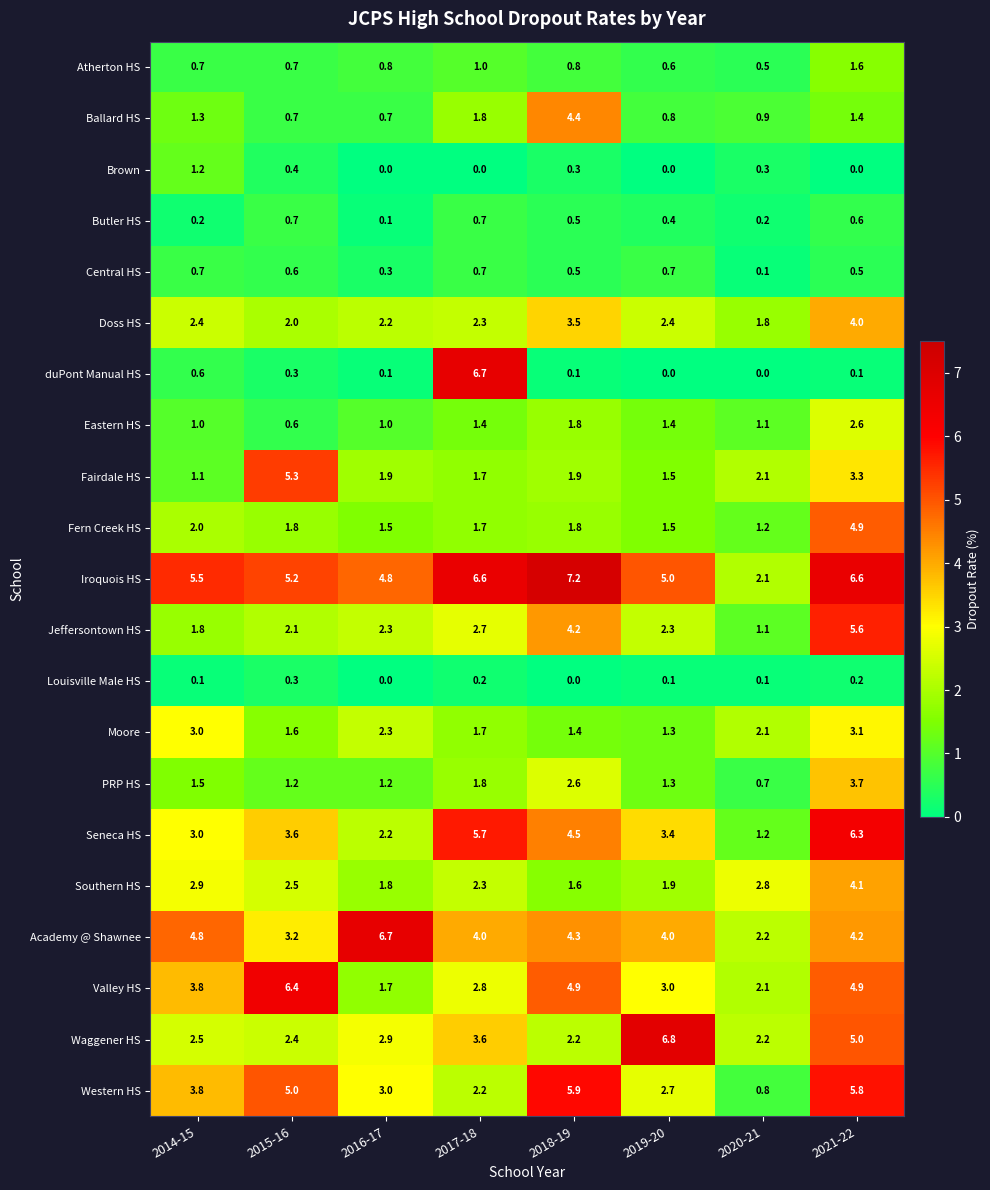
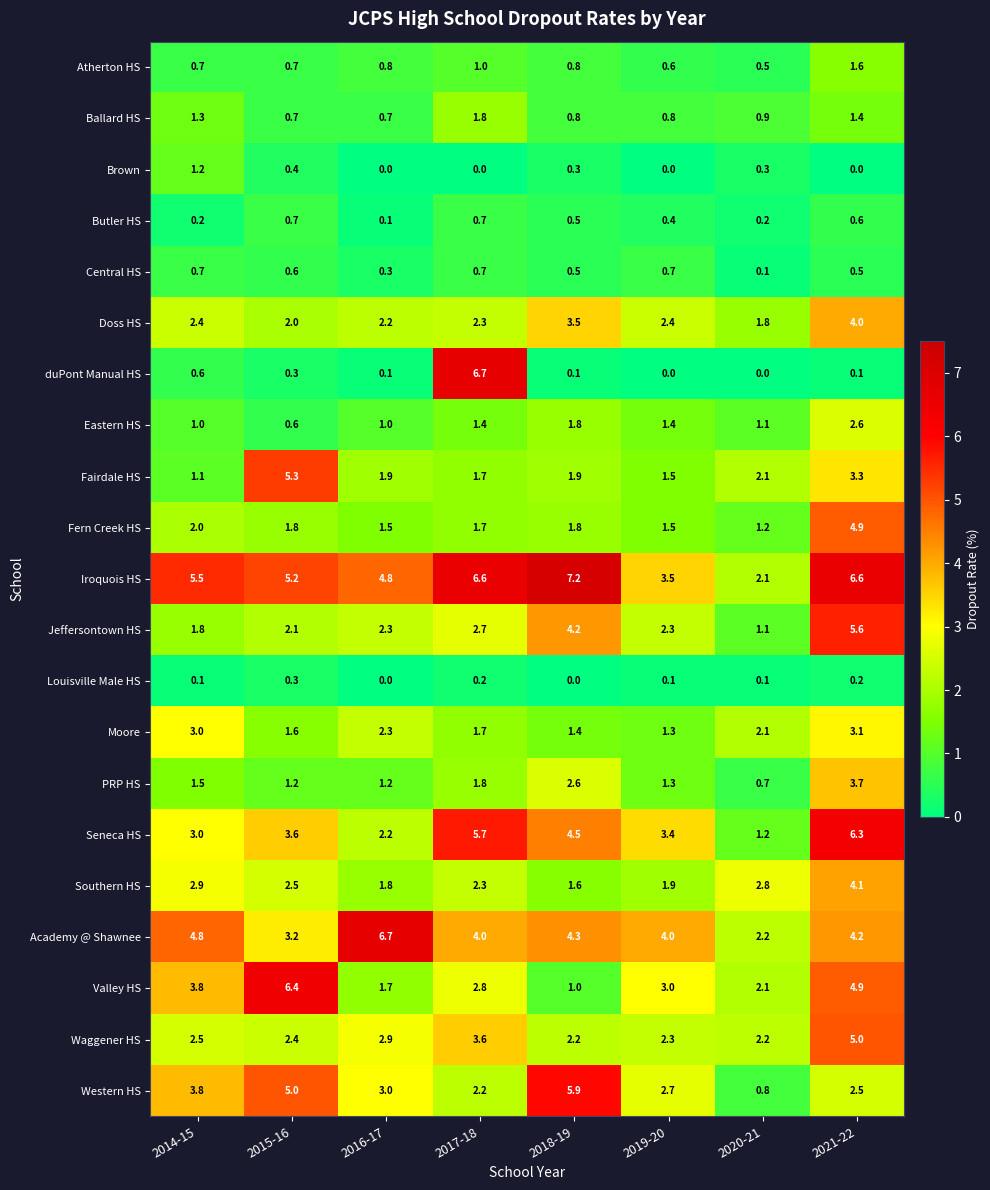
Ballard HS, 2018-19: 4.4 -> 0.8
Iroquois HS, 2019-20: 5.0 -> 3.5
Valley HS, 2018-19: 4.9 -> 1.0
Waggener HS, 2019-20: 6.8 -> 2.3
Western HS, 2021-22: 5.8 -> 2.5
